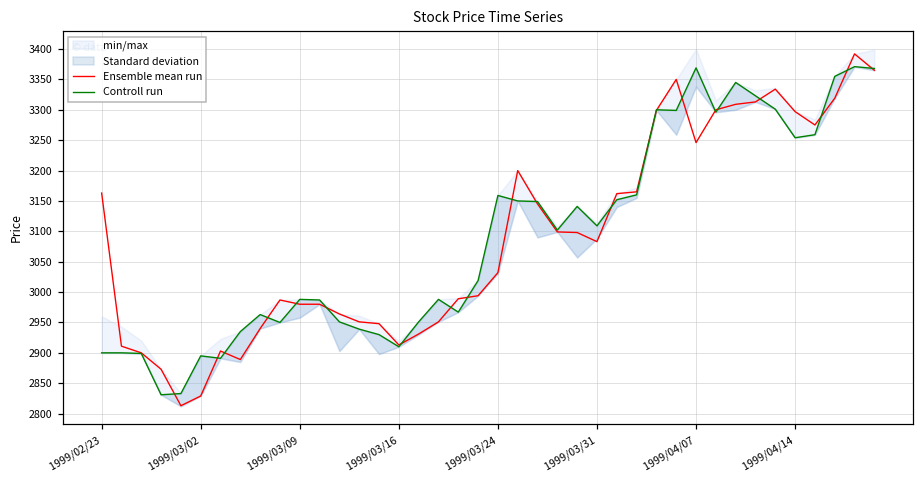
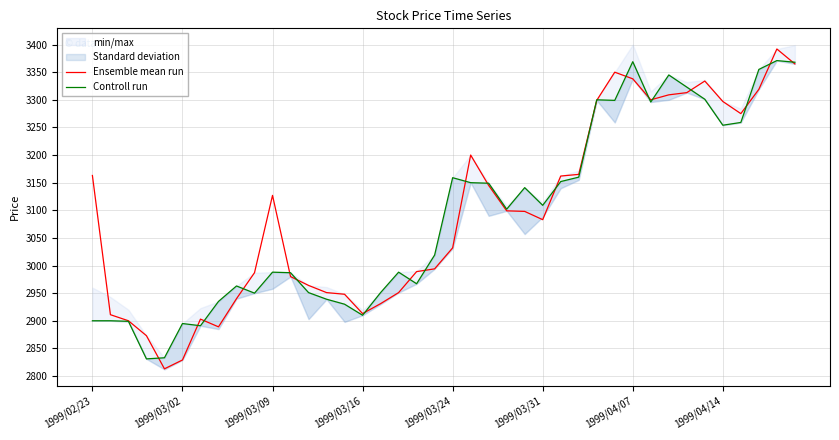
Ensemble mean run, 1999/03/09: 2980 -> 3130
Ensemble mean run, 1999/04/07: 3250 -> 3340
